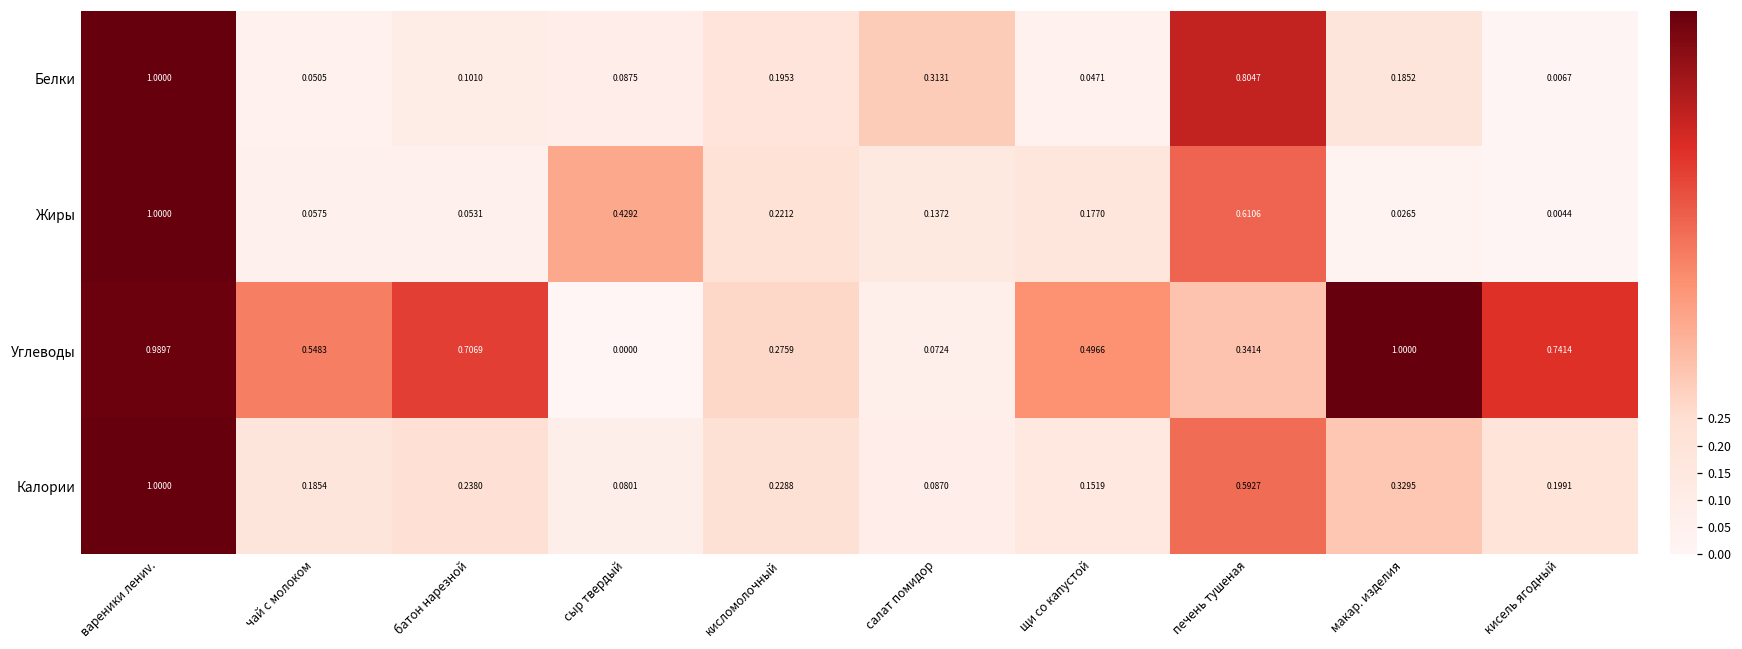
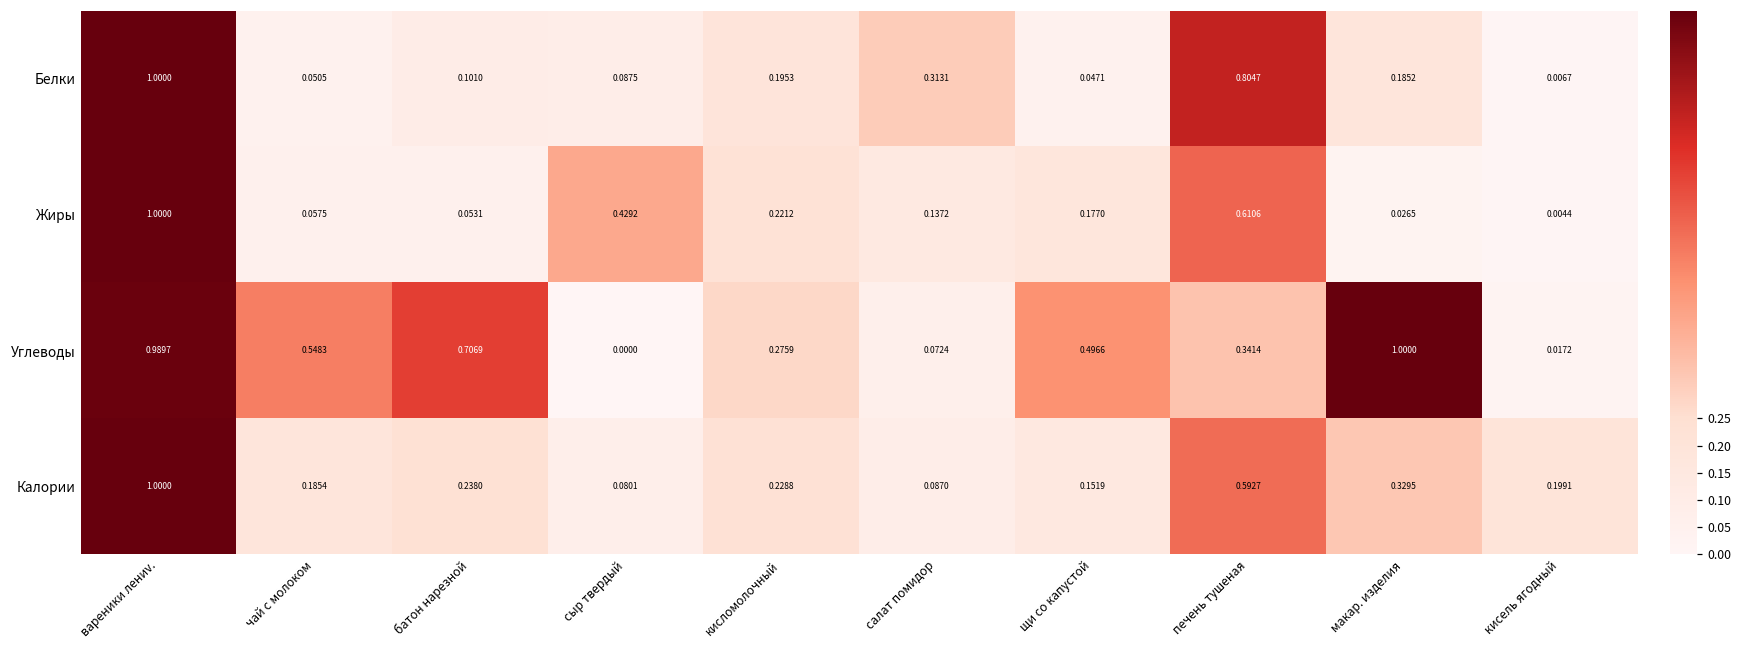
Углеводы, кисель ягодный: 0.7414 -> 0.0172
